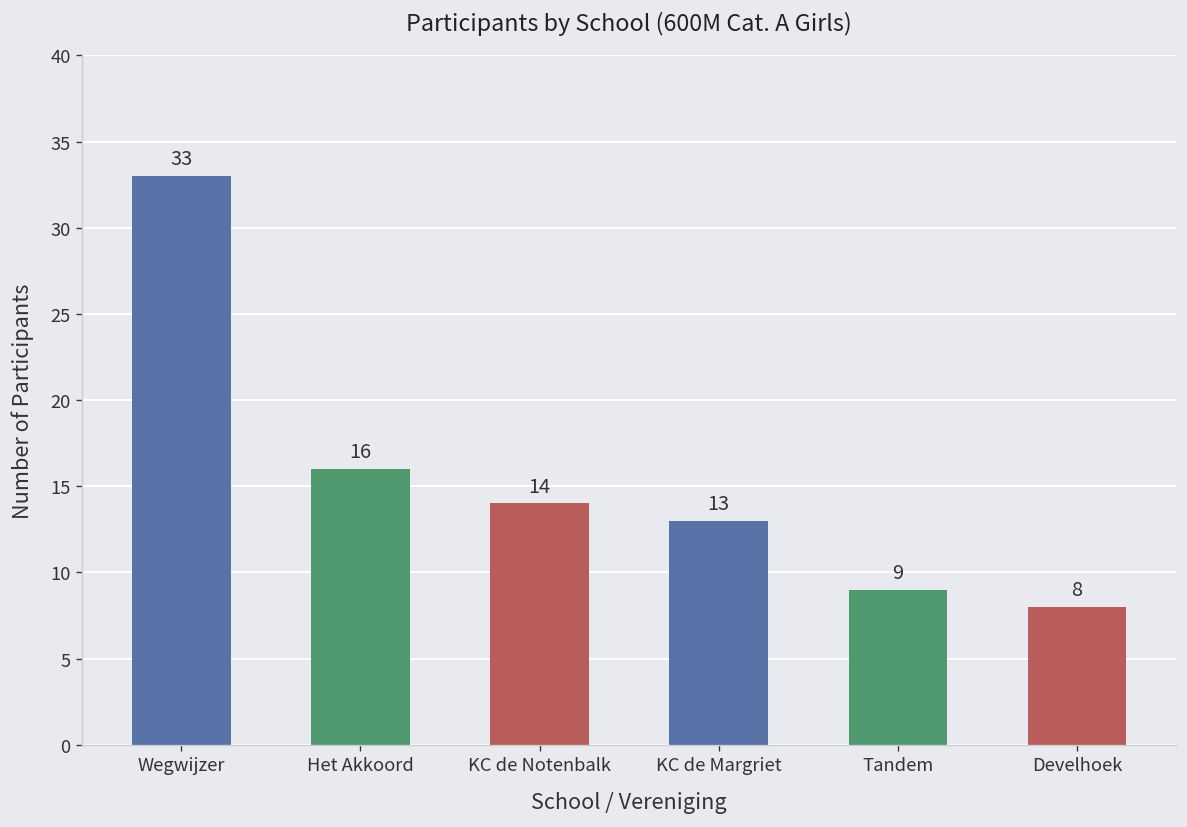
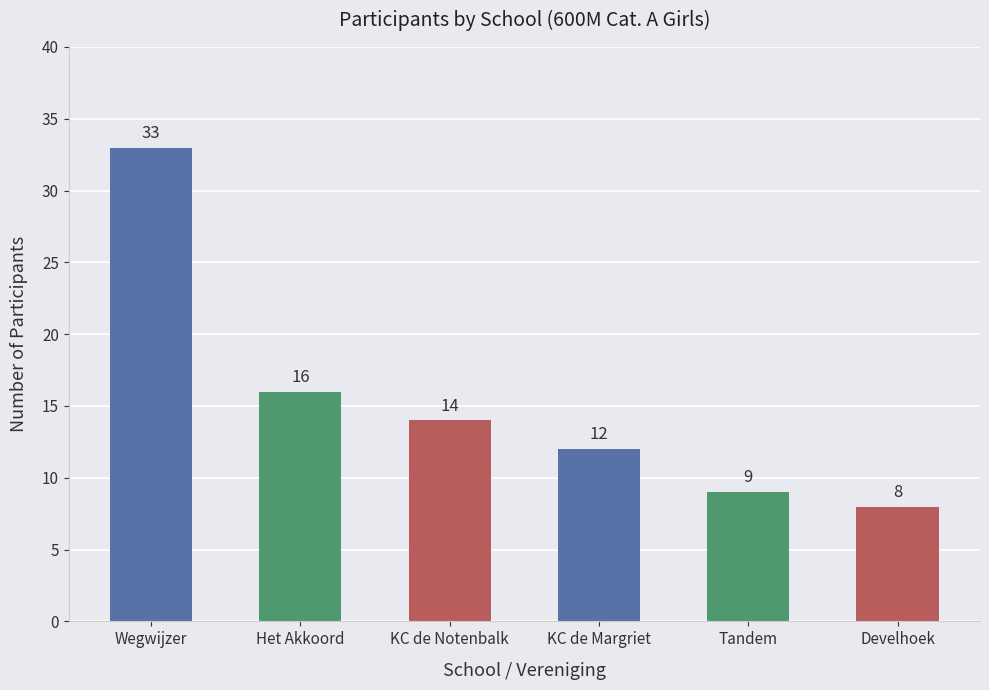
KC de Margriet: 13 -> 12
